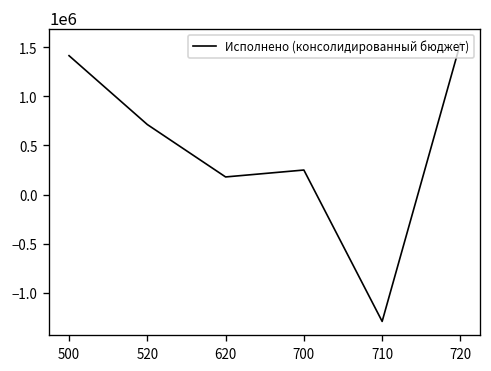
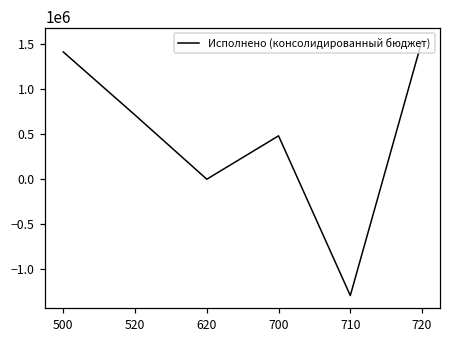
620: 200000 -> 0
700: 200000 -> 500000
